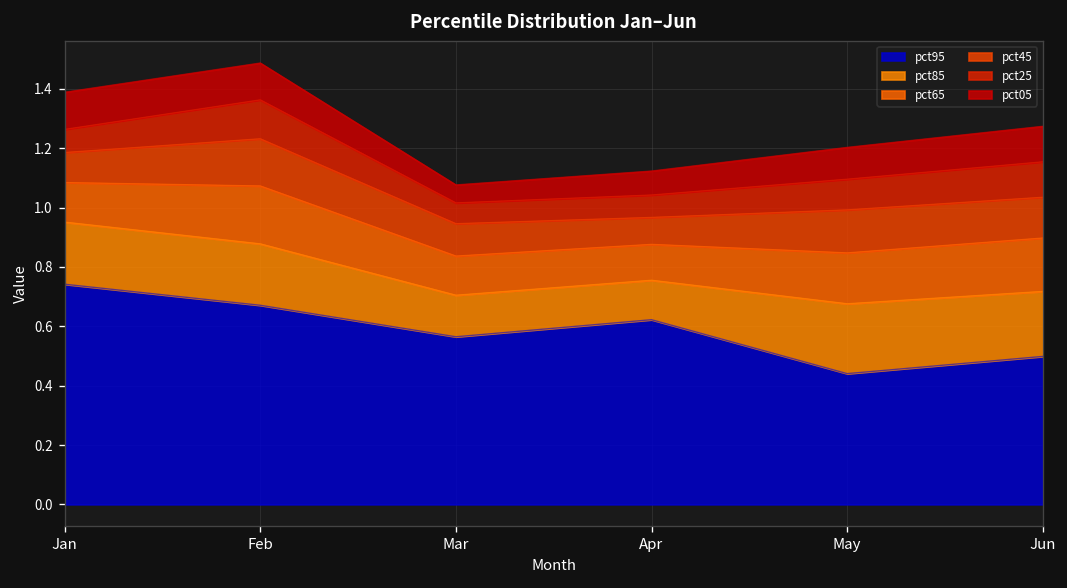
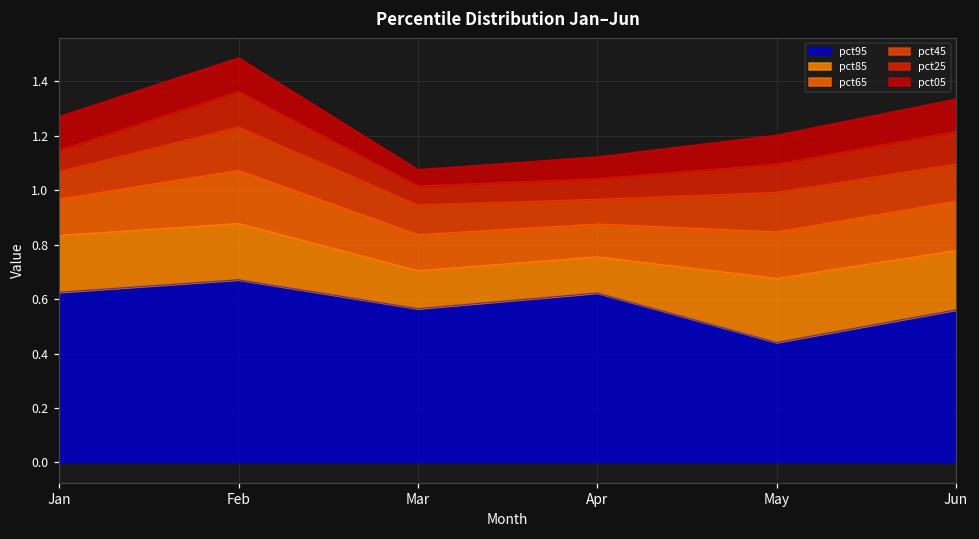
pct95, Jan: 0.74 -> 0.63
pct95, Jun: 0.50 -> 0.56
